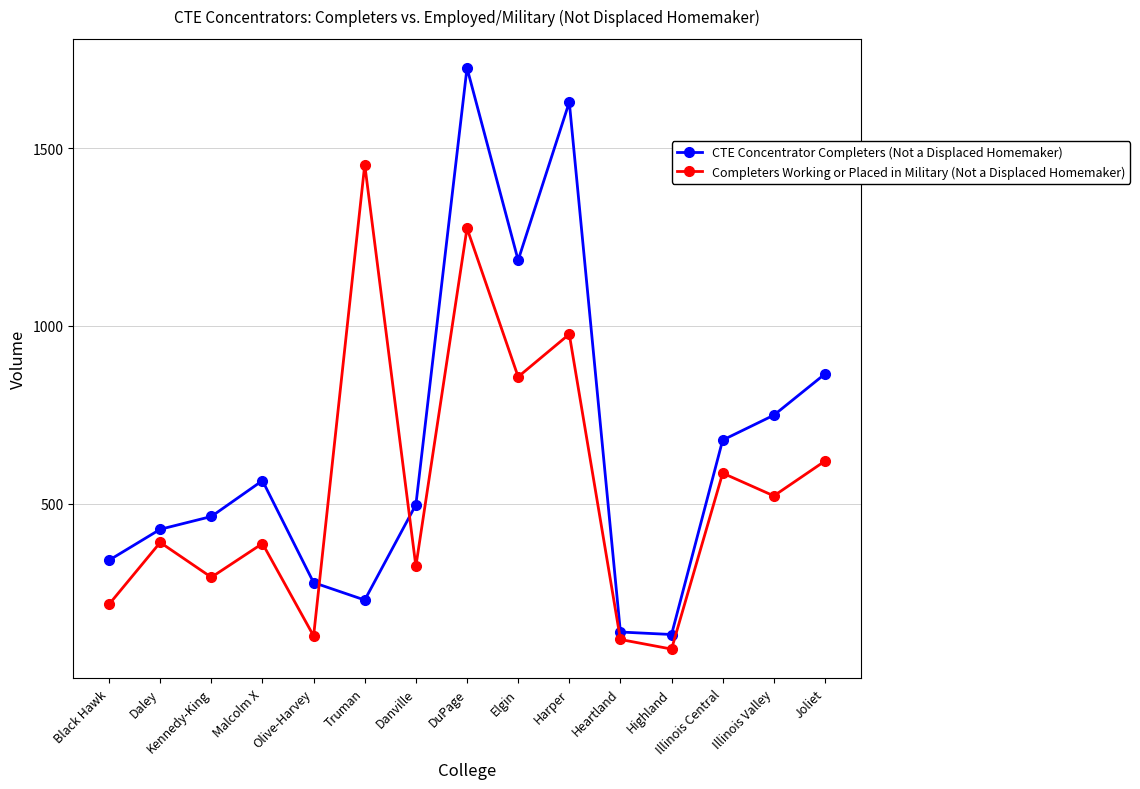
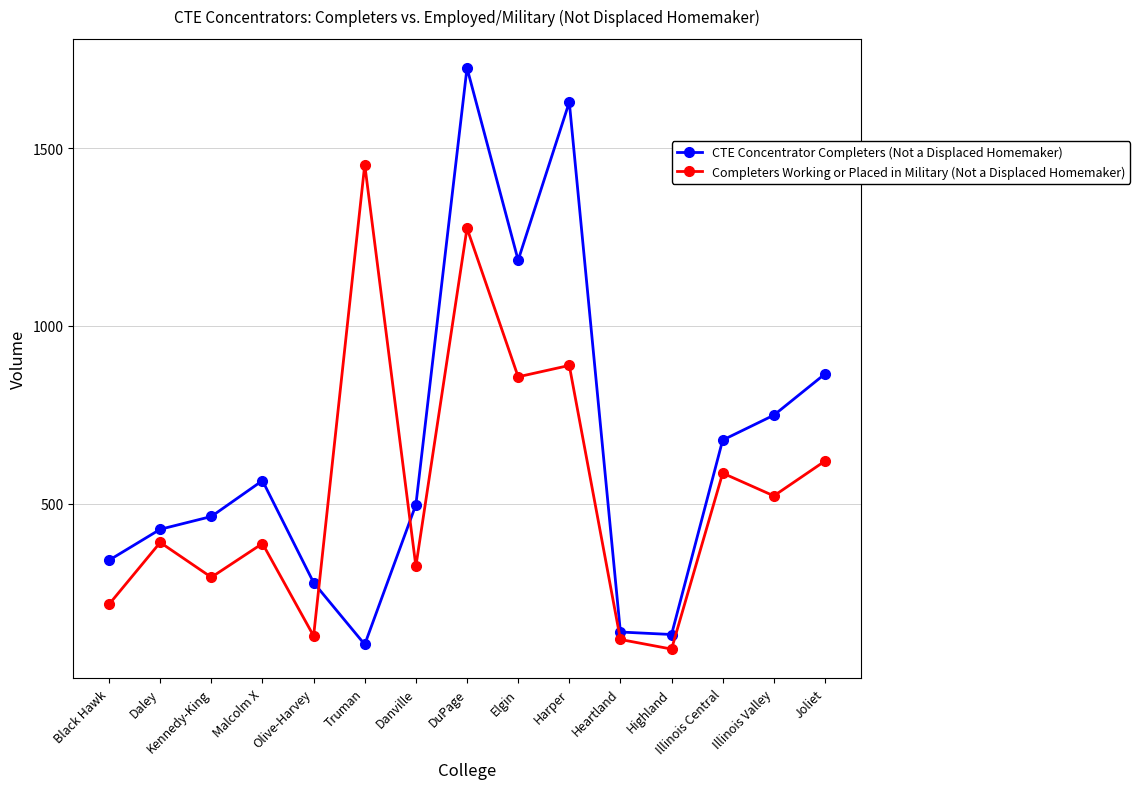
CTE Concentrator Completers (Not a Displaced Homemaker), Truman: 230 -> 100
Completers Working or Placed in Military (Not a Displaced Homemaker), Harper: 980 -> 890
